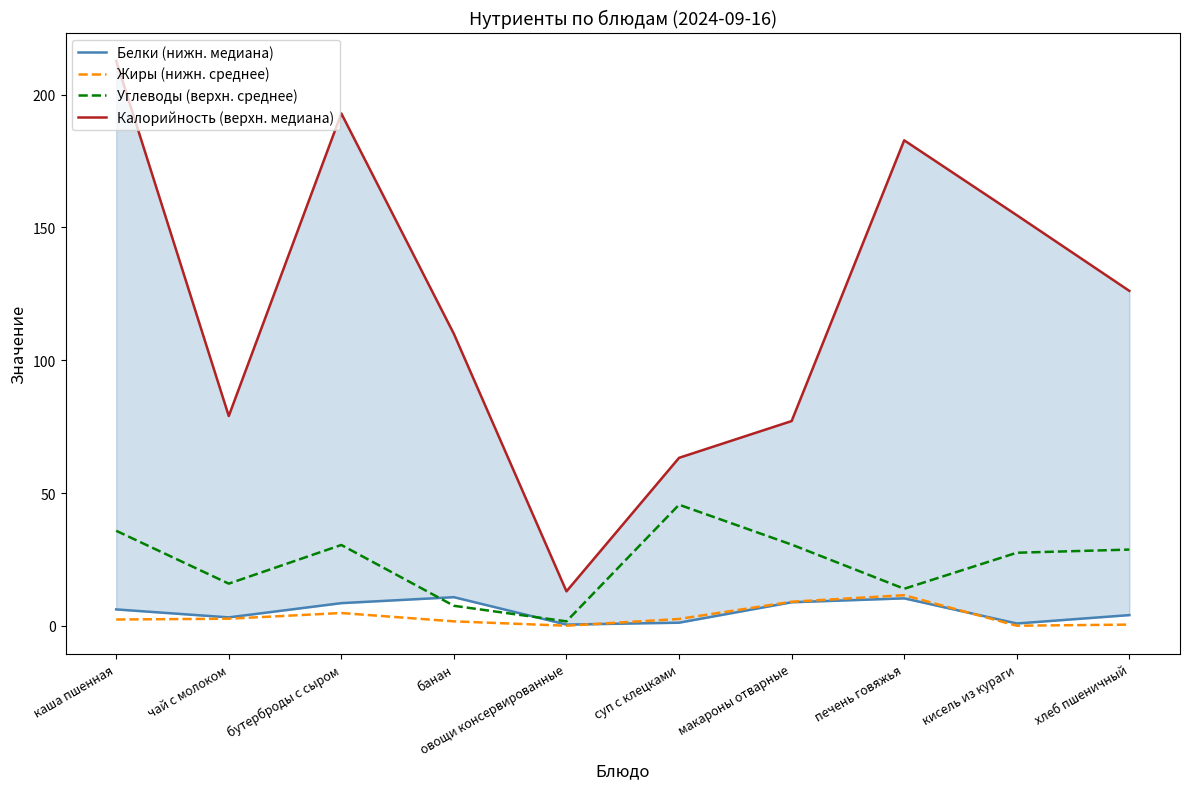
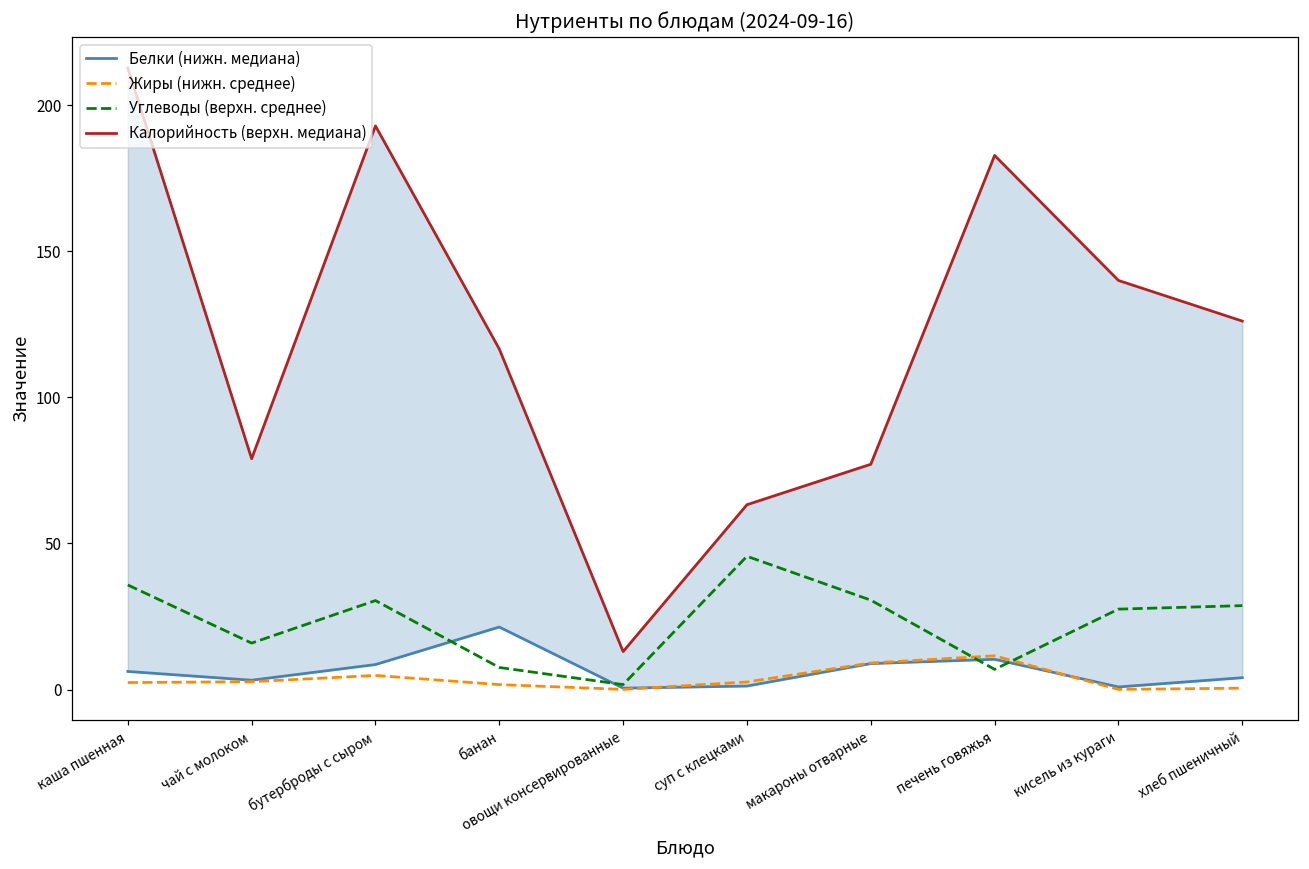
Белки (нижн. медиана), банан: 11 -> 21
Калорийность (верхн. медиана), банан: 110 -> 117
Углеводы (верхн. среднее), печень говяжья: 14 -> 7
Калорийность (верхн. медиана), кисель из кураги: 155 -> 140
